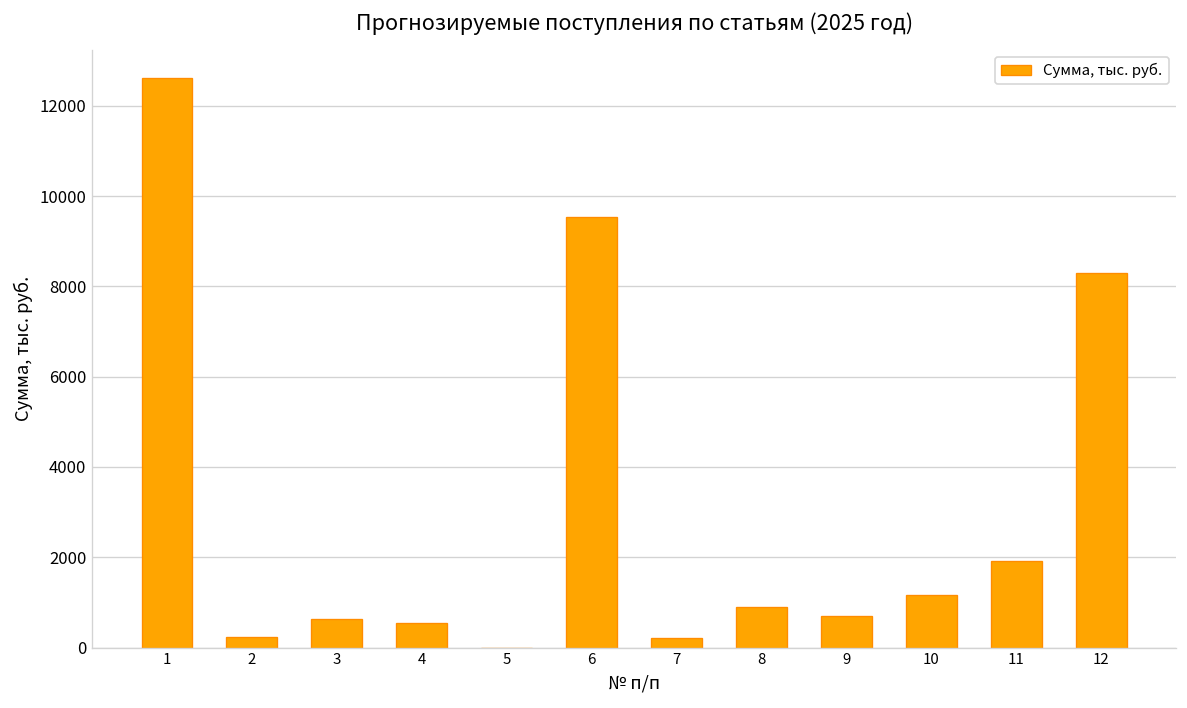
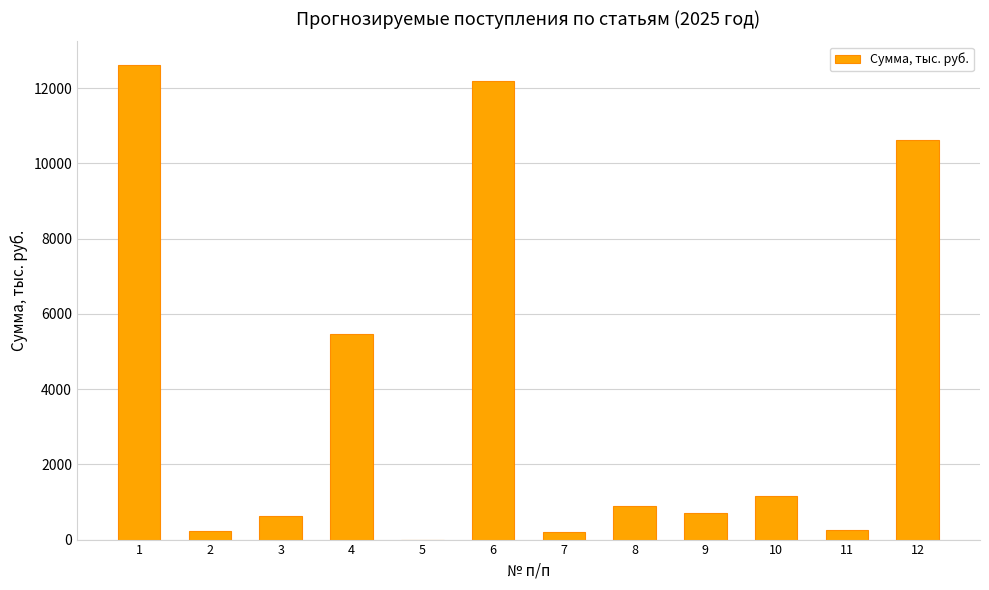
4: 500 -> 5500
6: 9500 -> 12200
11: 1900 -> 300
12: 8300 -> 10600
